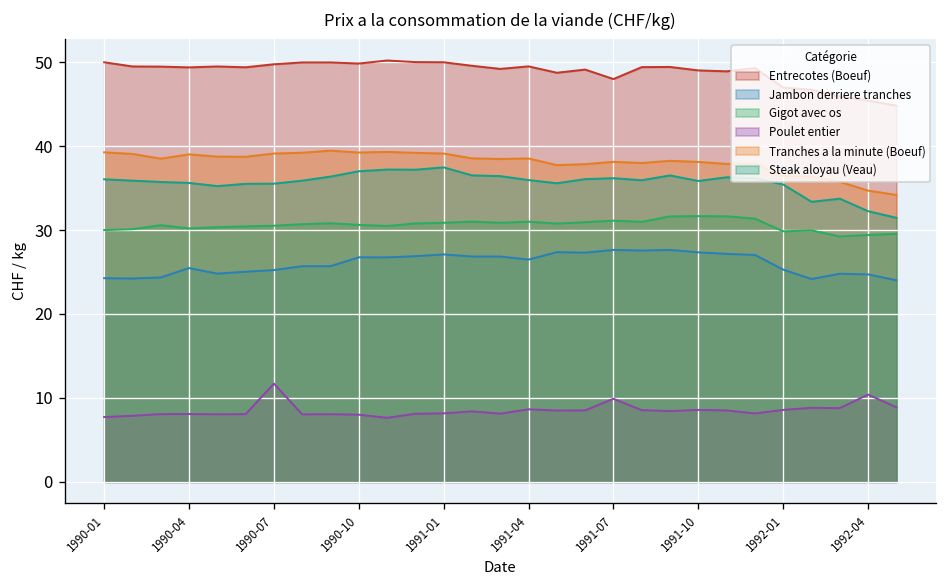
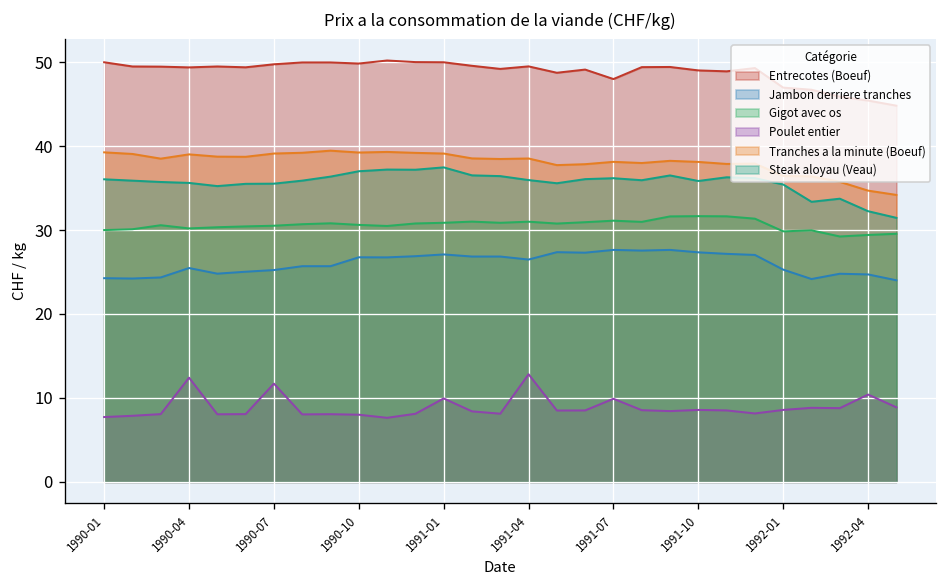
Poulet entier, 1990-04: 8 -> 12
Poulet entier, 1991-01: 8 -> 10
Poulet entier, 1991-04: 9 -> 13
